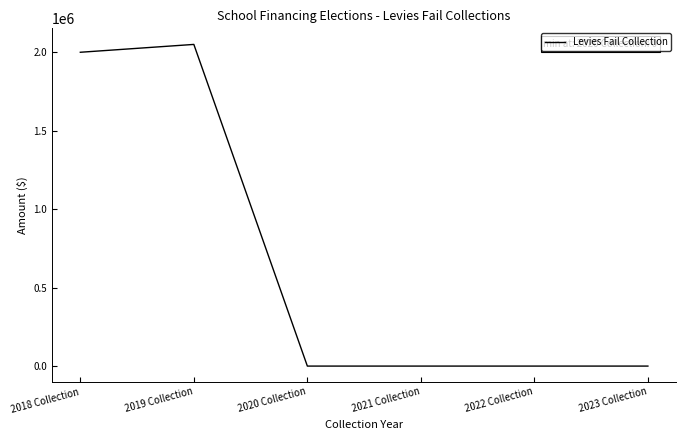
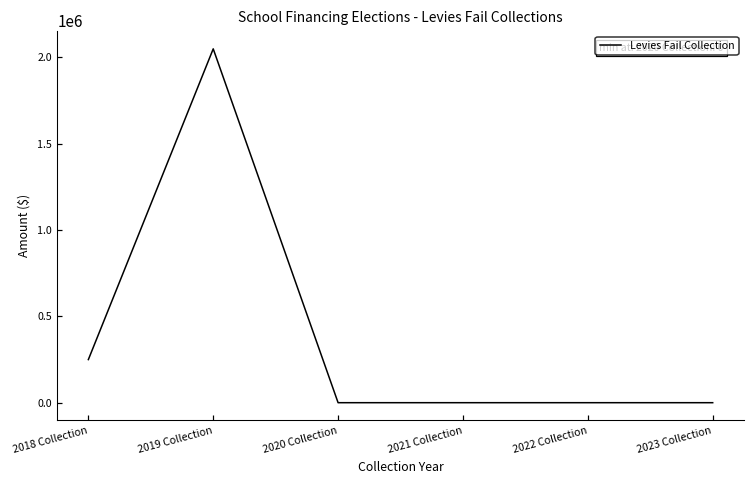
2018 Collection: 2000000 -> 250000
